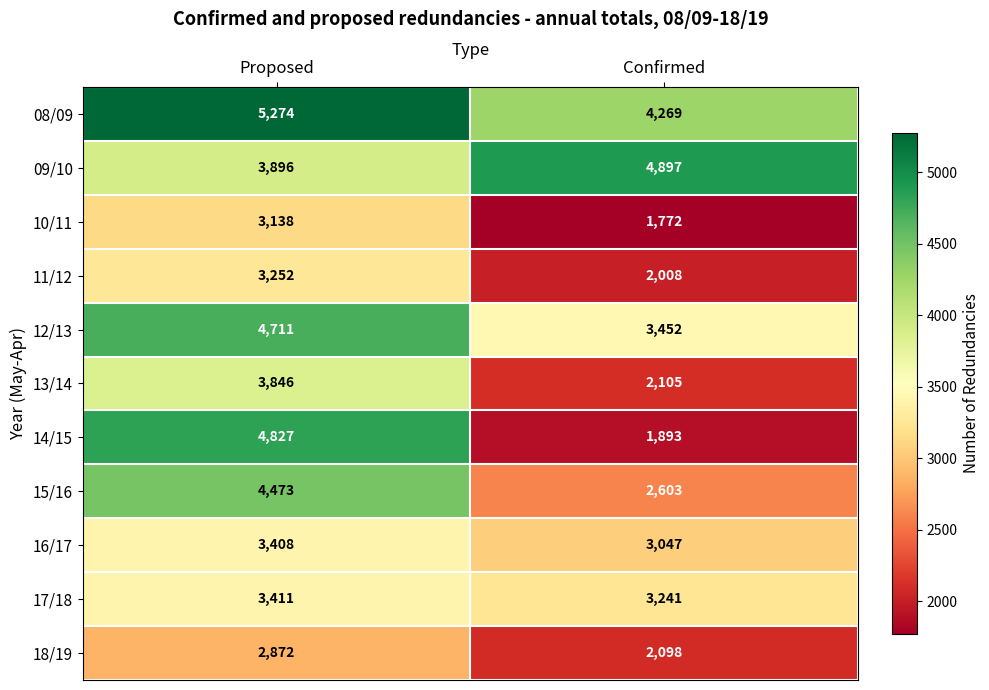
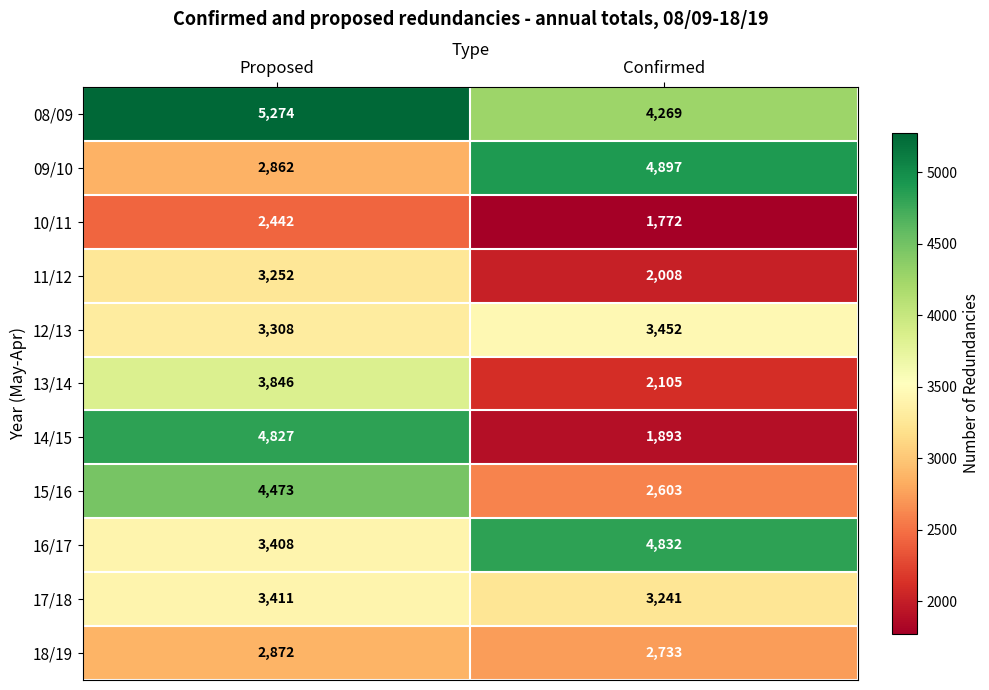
09/10, Proposed: 3,896 -> 2,862
10/11, Proposed: 3,138 -> 2,442
12/13, Proposed: 4,711 -> 3,308
16/17, Confirmed: 3,047 -> 4,832
18/19, Confirmed: 2,098 -> 2,733
